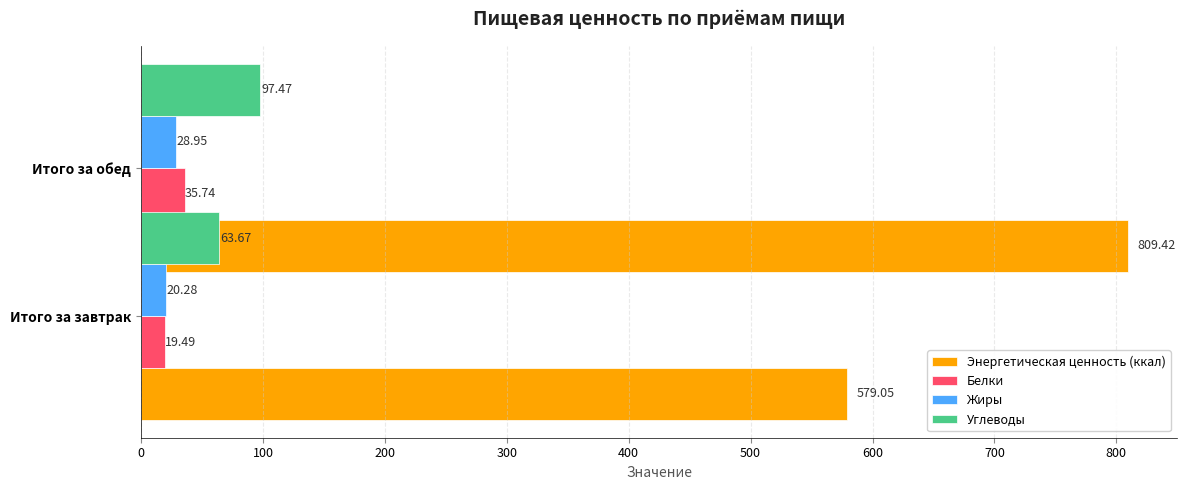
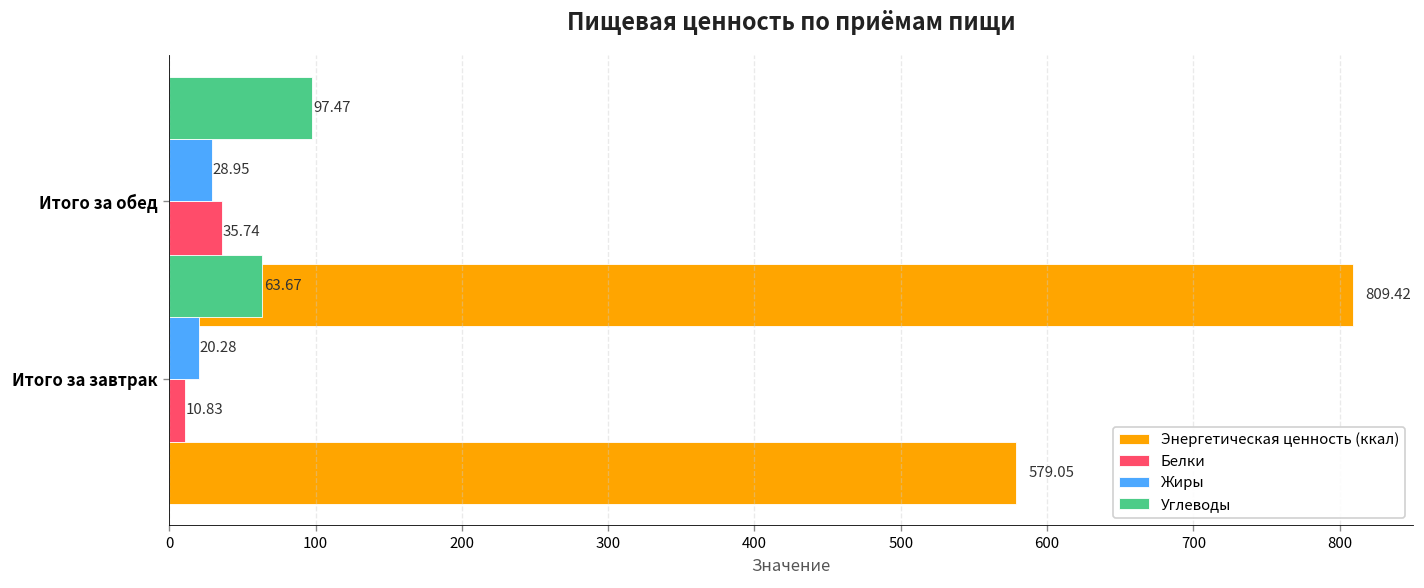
Белки, Итого за завтрак: 19.49 -> 10.83
